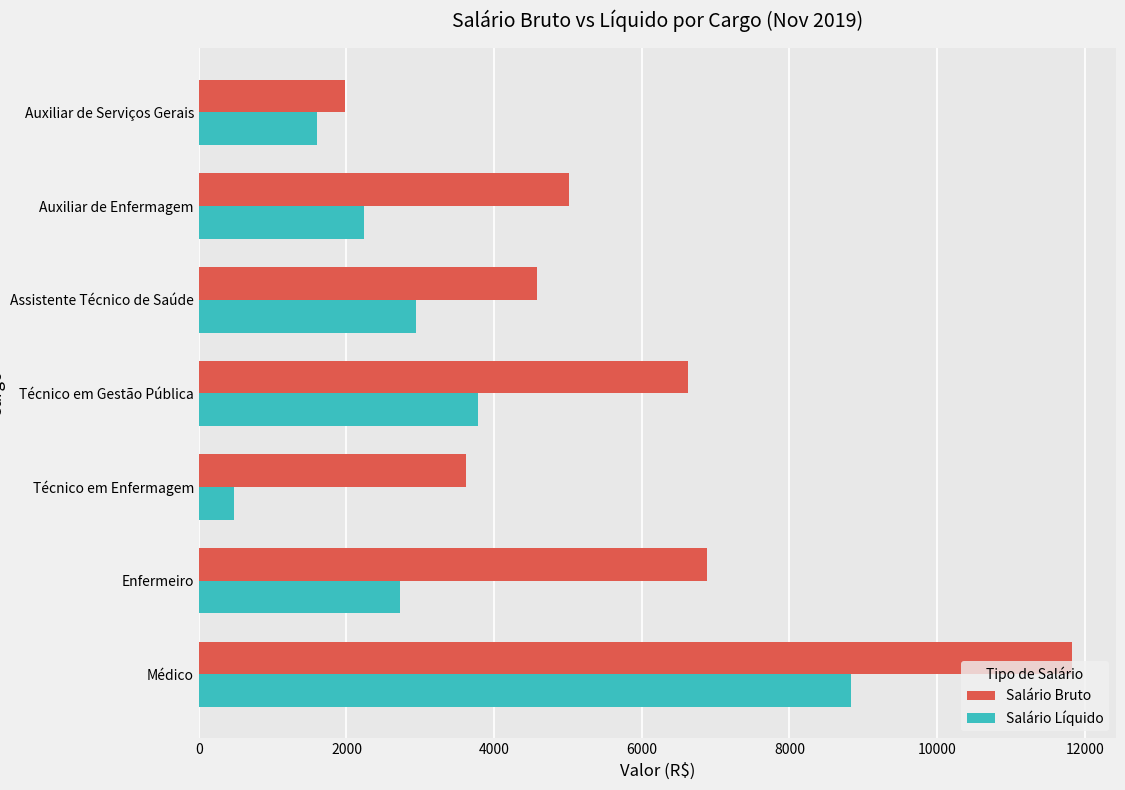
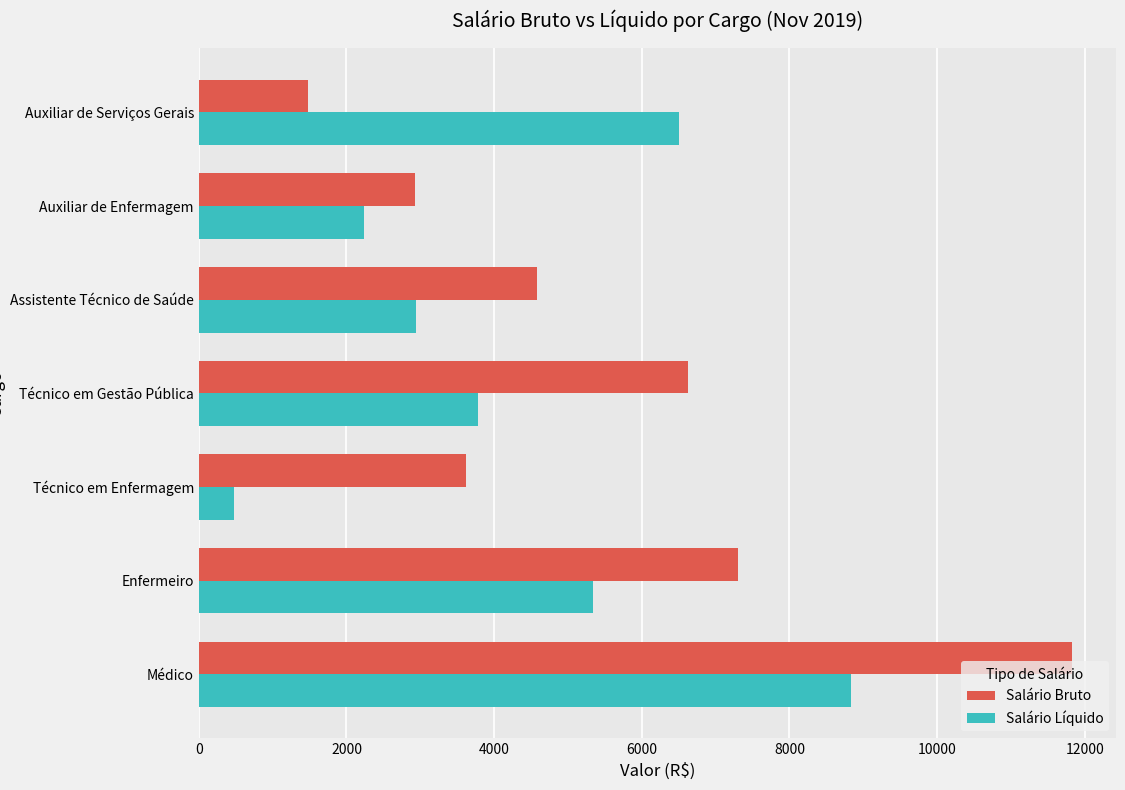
Salário Bruto, Auxiliar de Serviços Gerais: 2000 -> 1500
Salário Líquido, Auxiliar de Serviços Gerais: 1600 -> 6500
Salário Bruto, Auxiliar de Enfermagem: 5000 -> 2900
Salário Bruto, Enfermeiro: 6900 -> 7300
Salário Líquido, Enfermeiro: 2700 -> 5300
